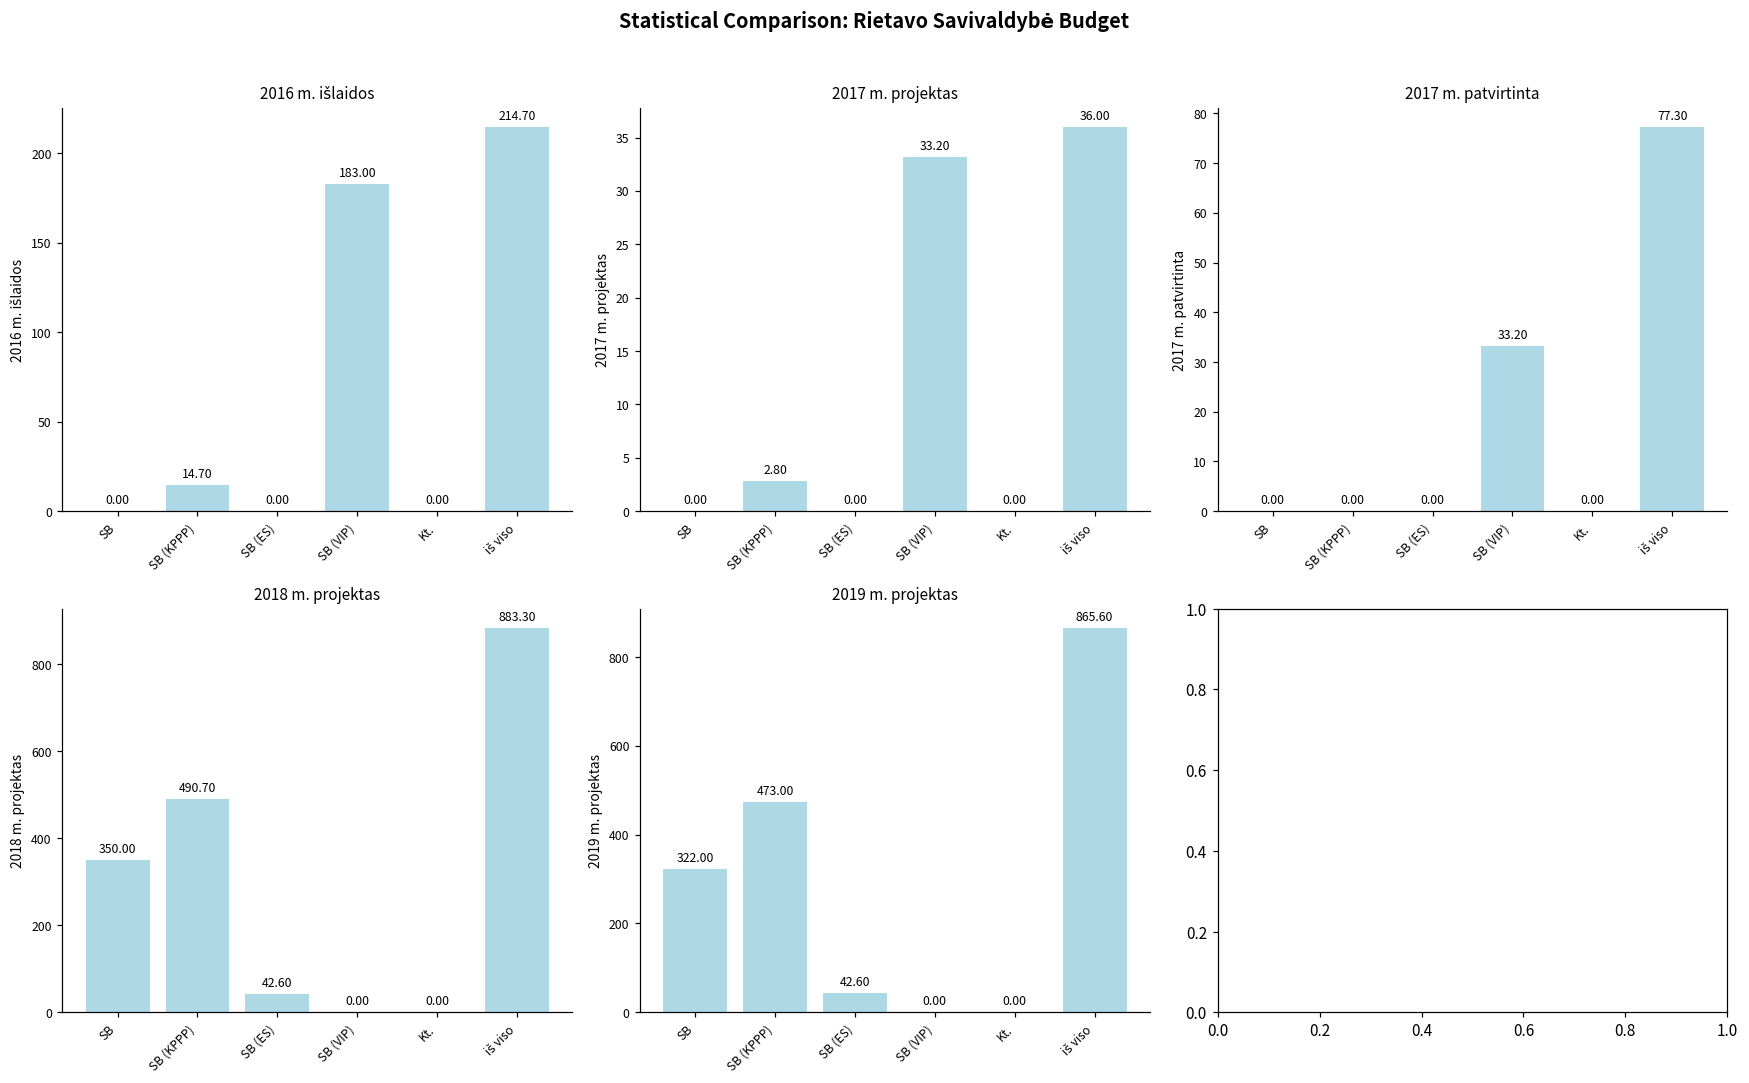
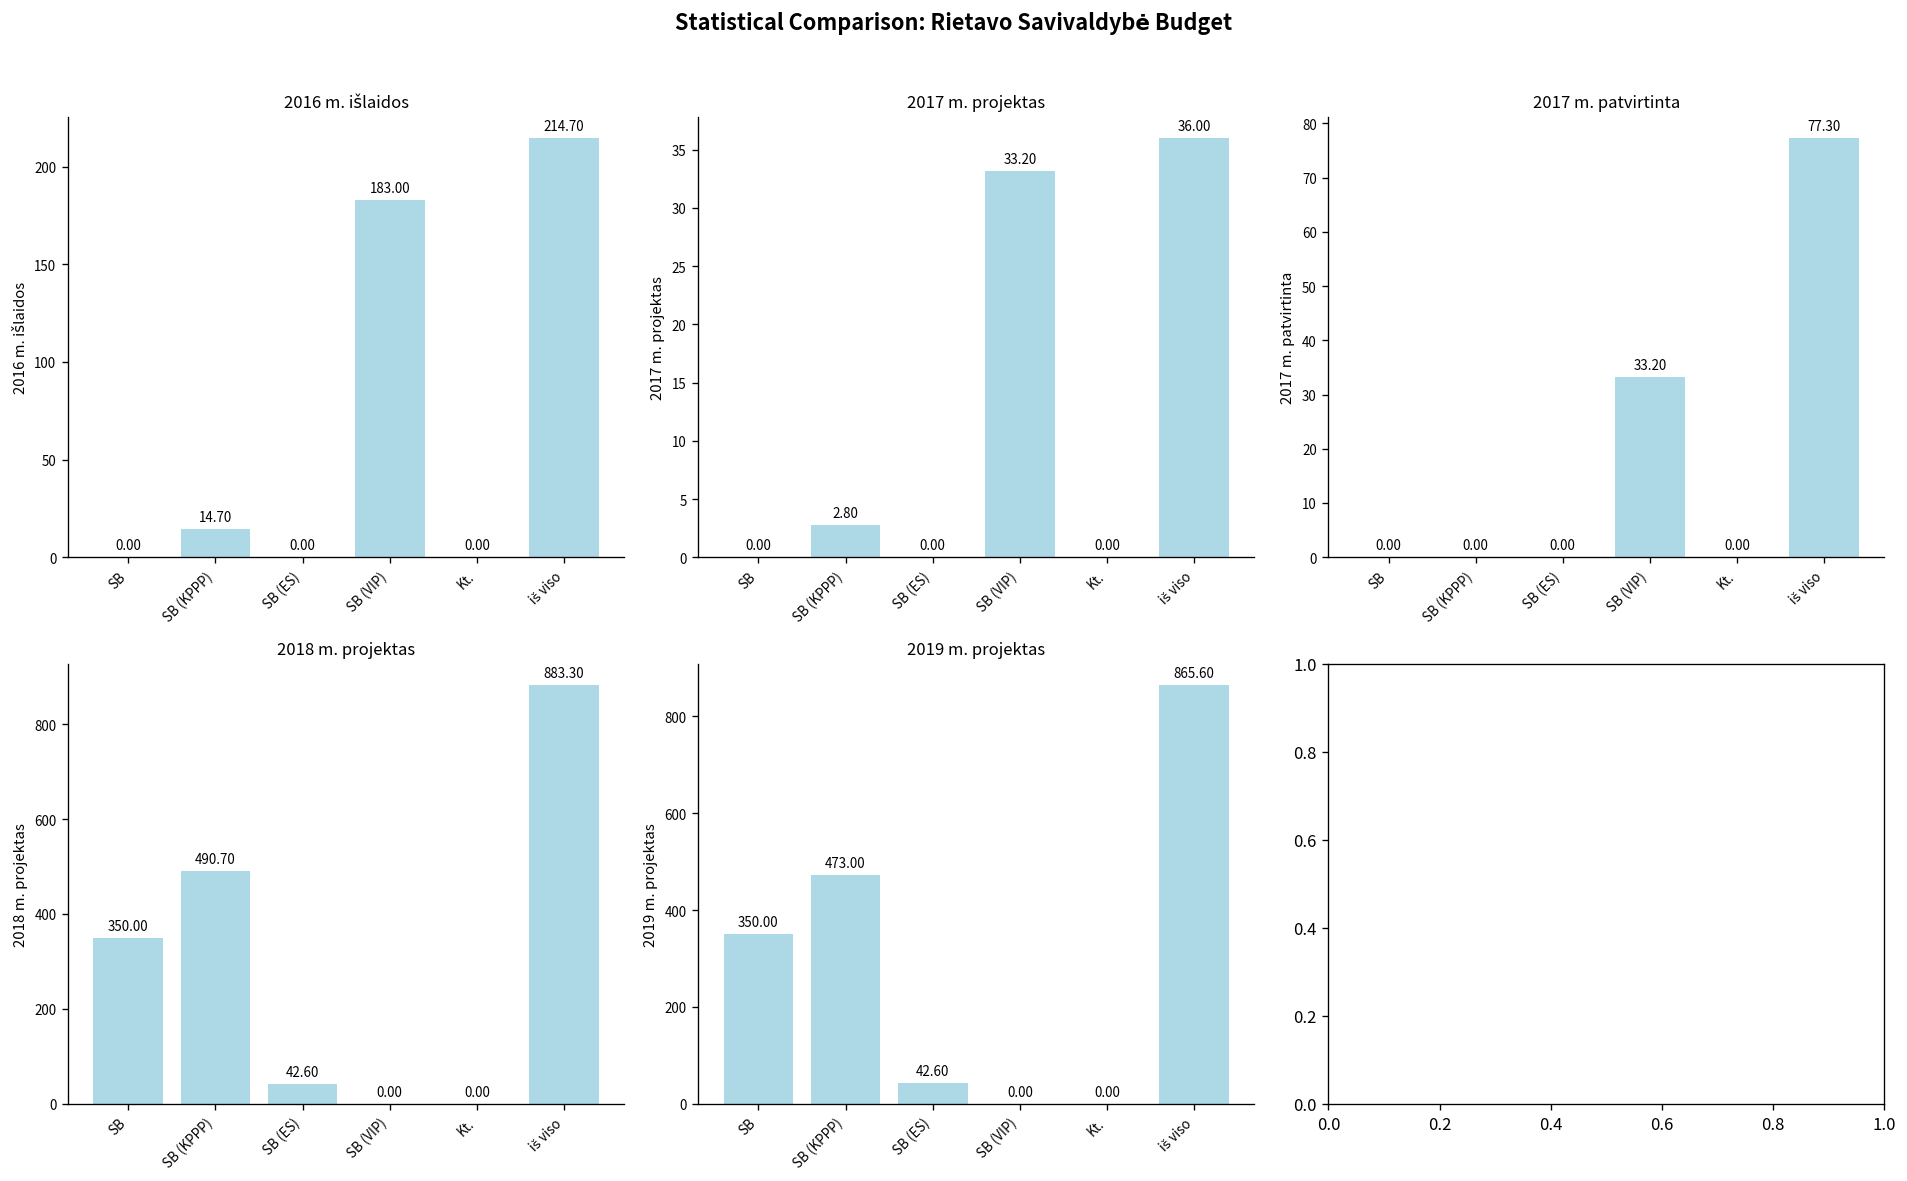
2019 m. projektas, SB: 322.00 -> 350.00
